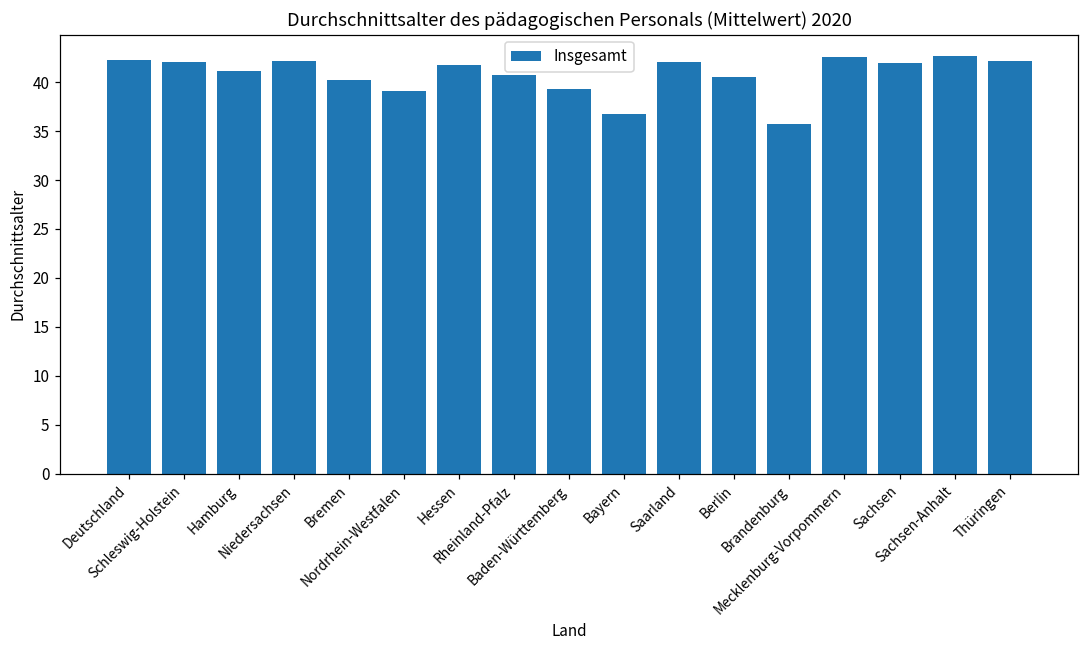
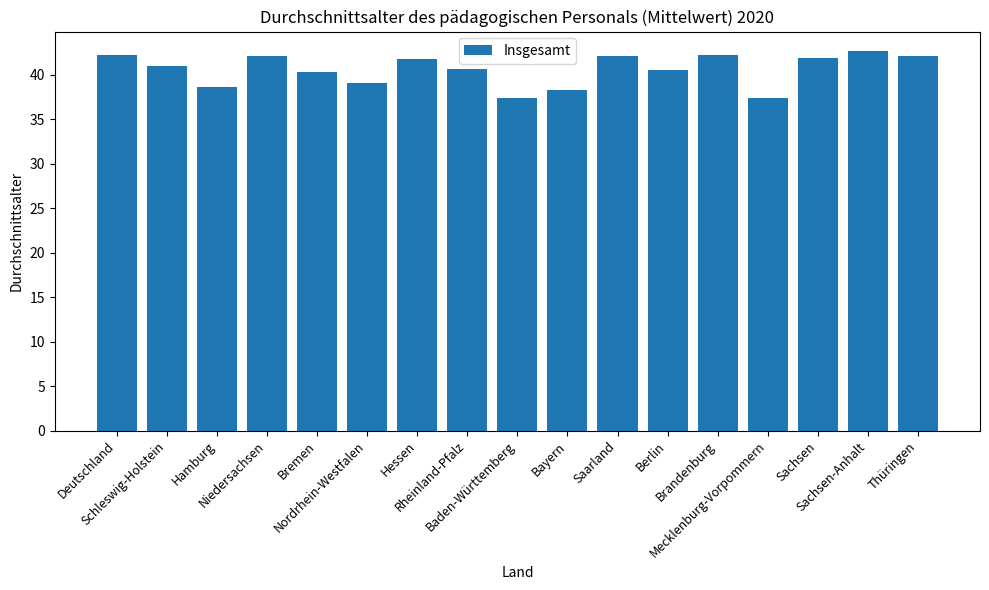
Schleswig-Holstein: 42 -> 41
Hamburg: 41 -> 39
Baden-Württemberg: 39 -> 37
Bayern: 37 -> 38
Brandenburg: 36 -> 42
Mecklenburg-Vorpommern: 43 -> 37
